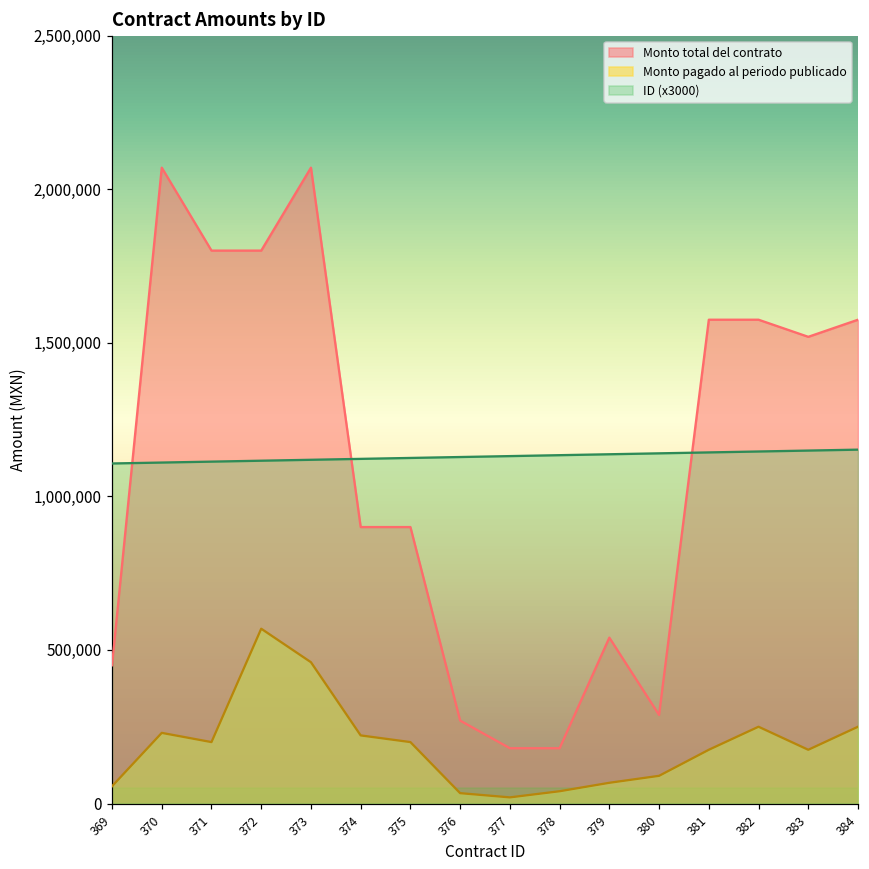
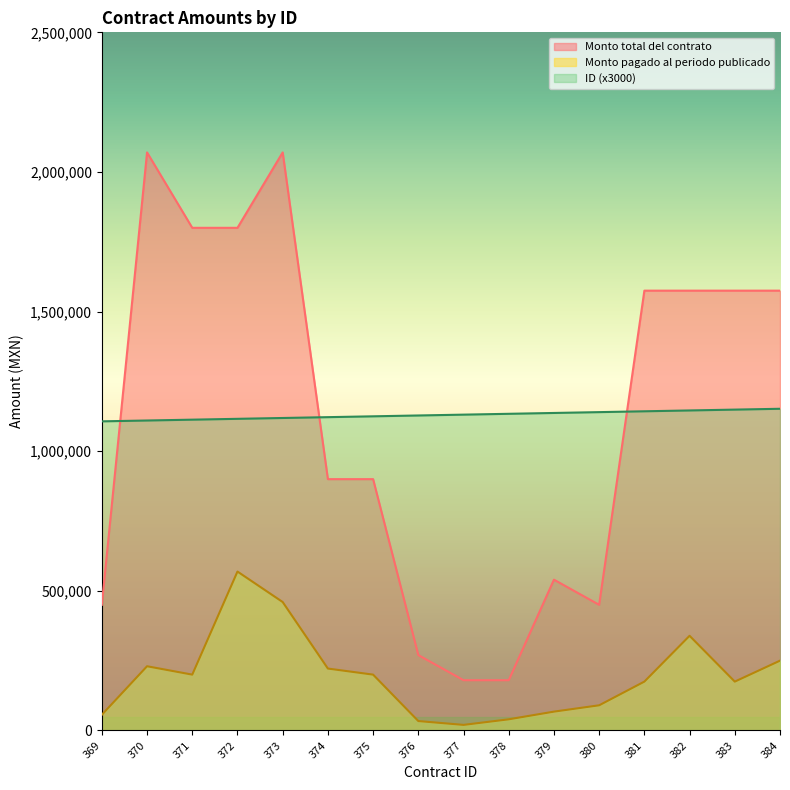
Monto total del contrato, 380: 290,000 -> 450,000
Monto pagado al periodo publicado, 382: 250,000 -> 340,000
Monto total del contrato, 383: 1,520,000 -> 1,580,000
